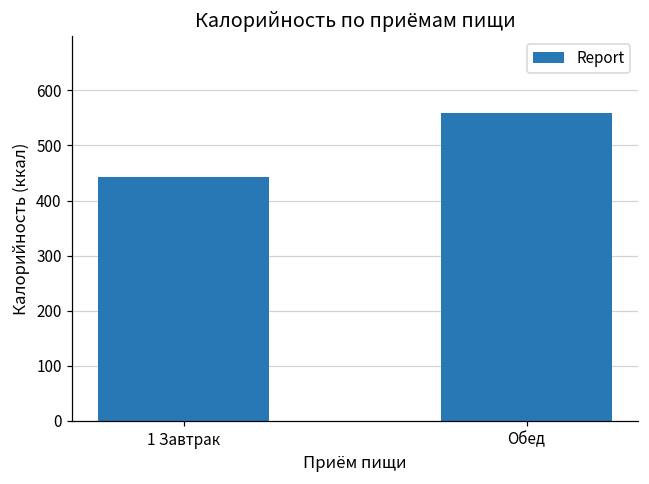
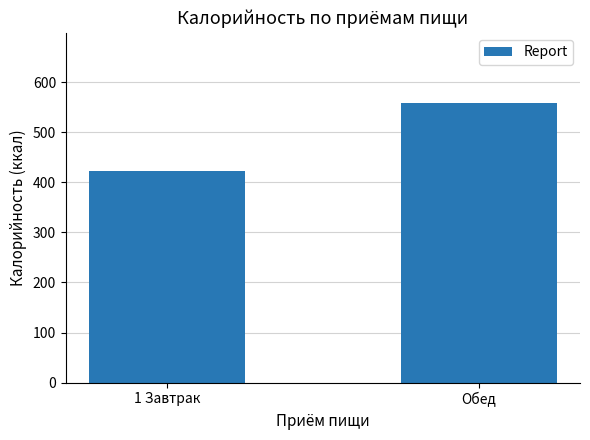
1 Завтрак: 440 -> 420
